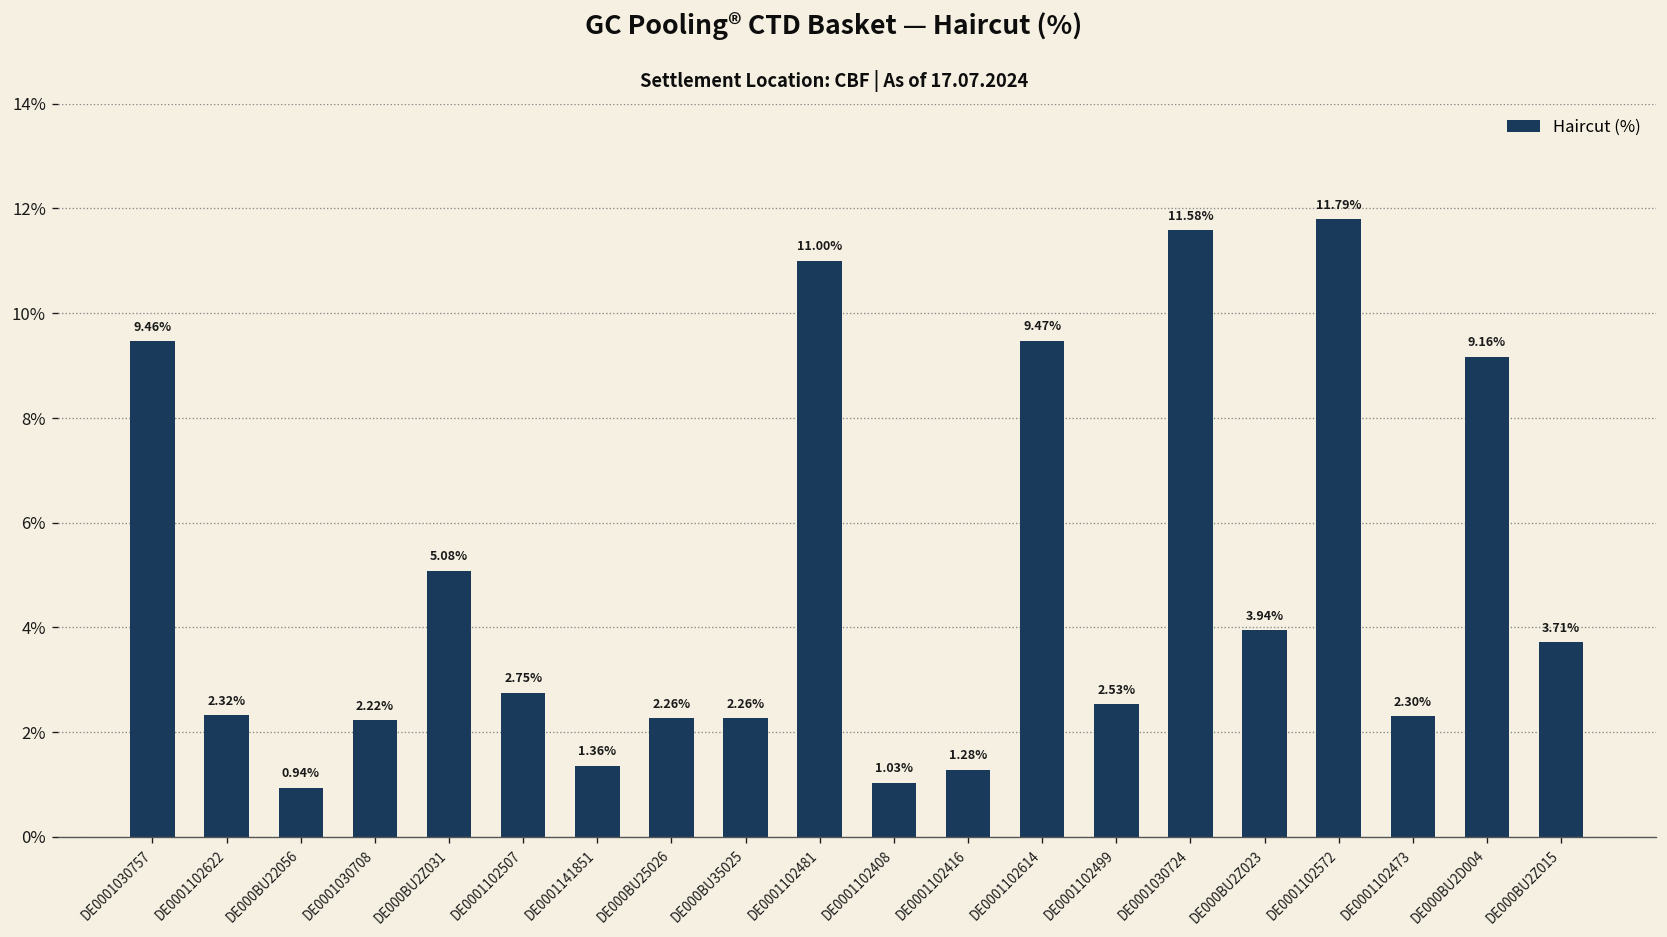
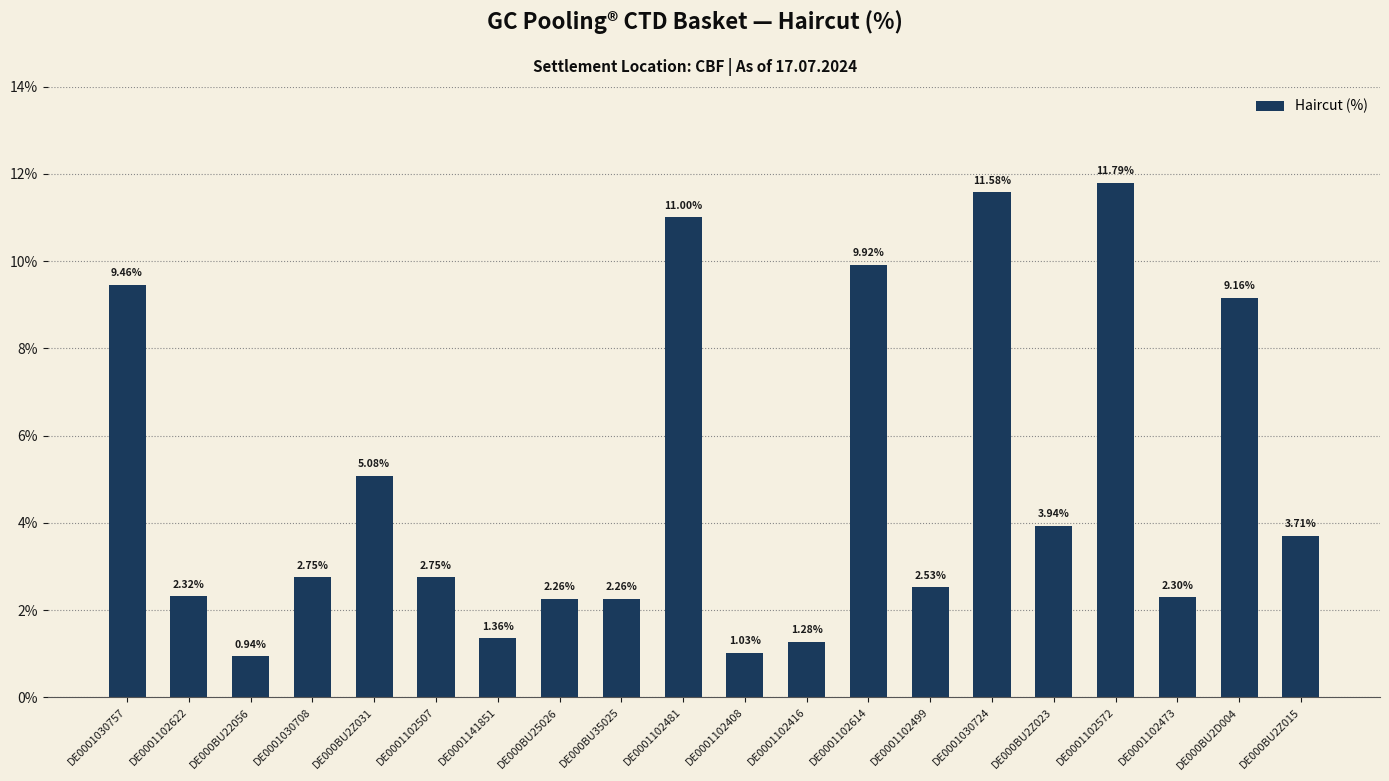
DE0001030708: 2.22% -> 2.75%
DE0001102614: 9.47% -> 9.92%
